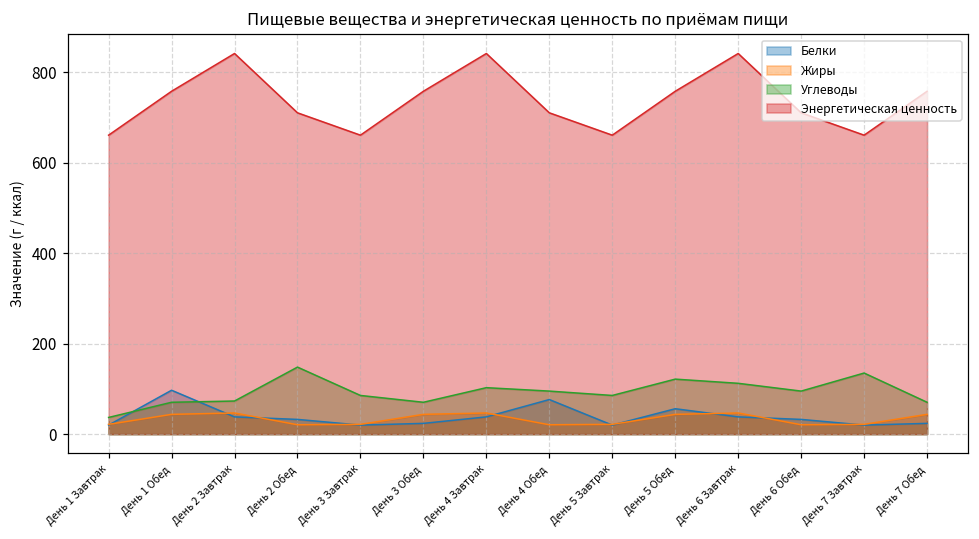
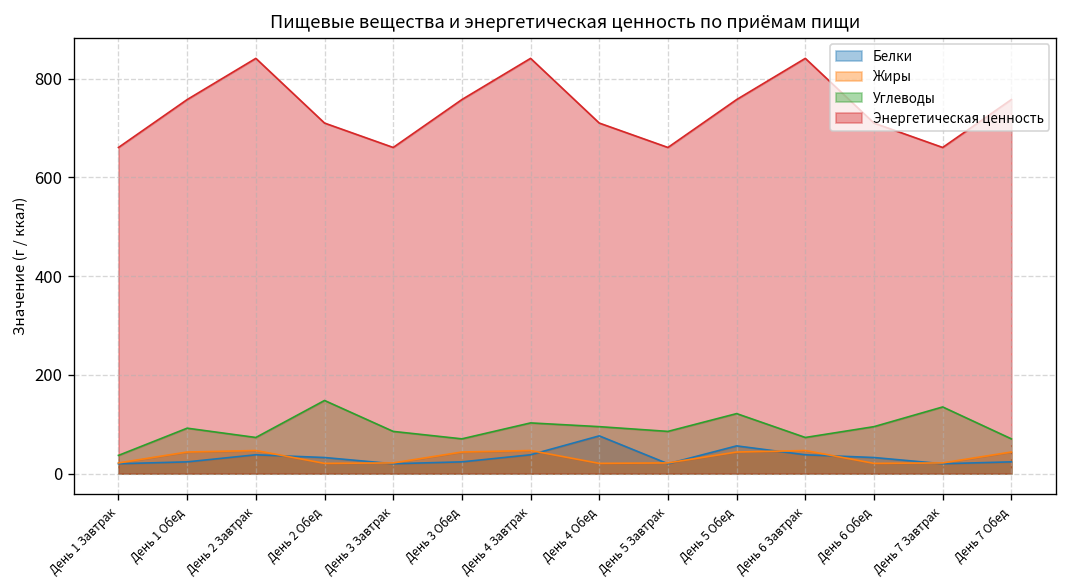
Белки, День 1 Обед: 100 -> 20
Углеводы, День 1 Обед: 70 -> 90
Углеводы, День 6 Завтрак: 110 -> 70
